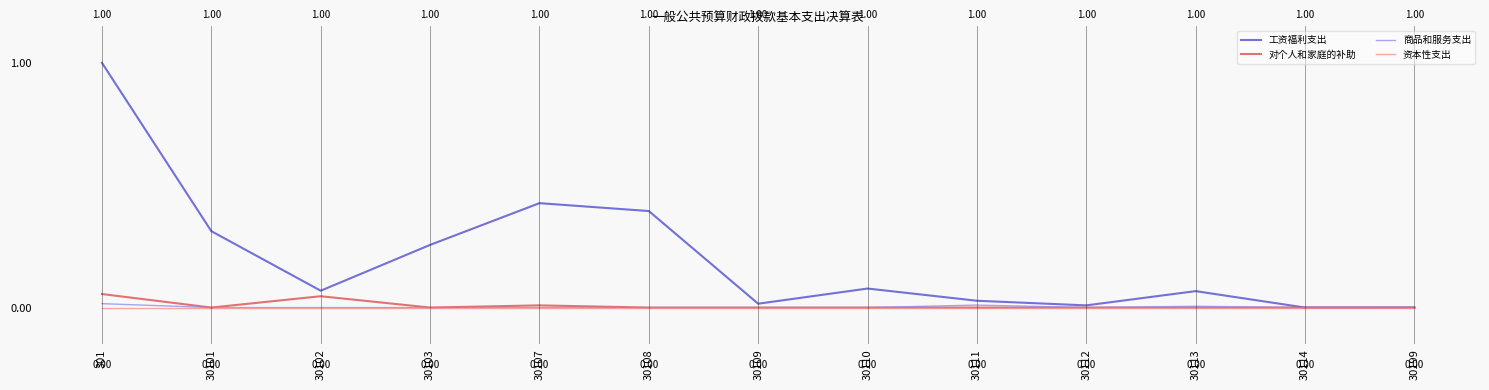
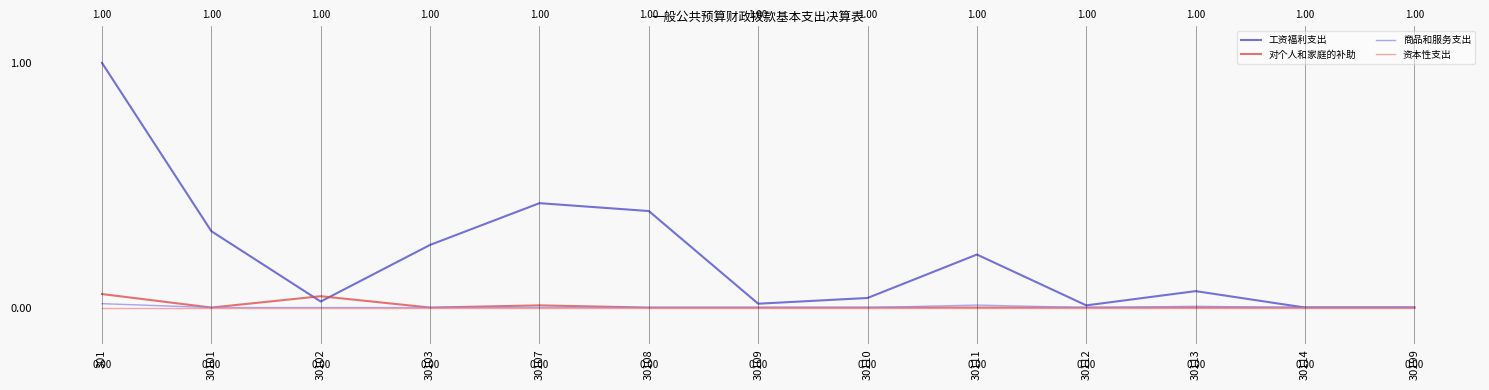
工资福利支出, 30102: 0.07 -> 0.02
工资福利支出, 30110: 0.08 -> 0.04
工资福利支出, 30111: 0.03 -> 0.22
